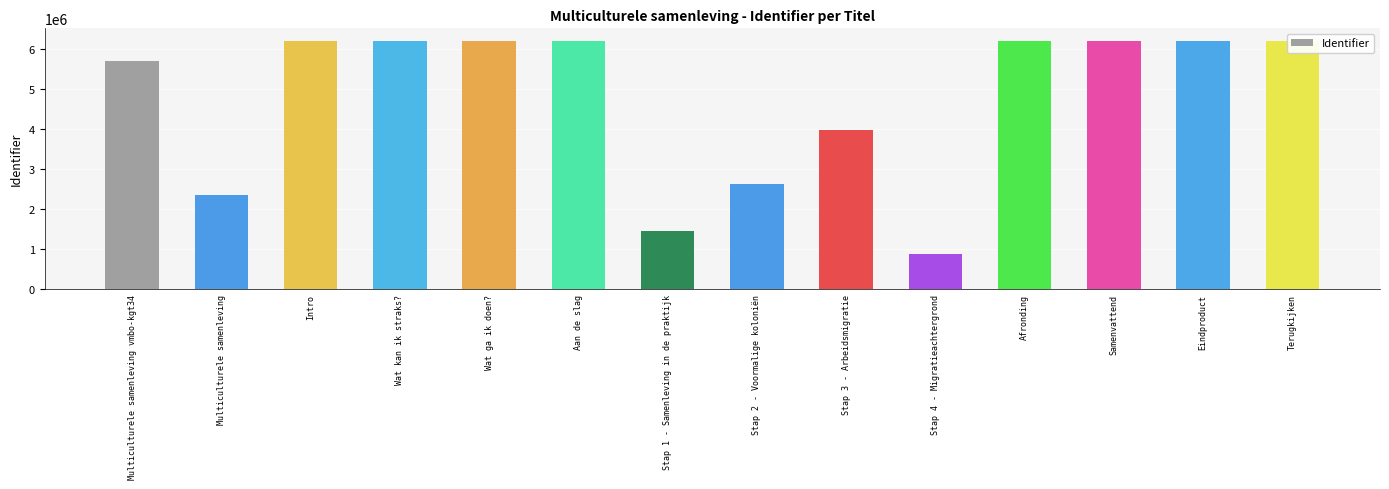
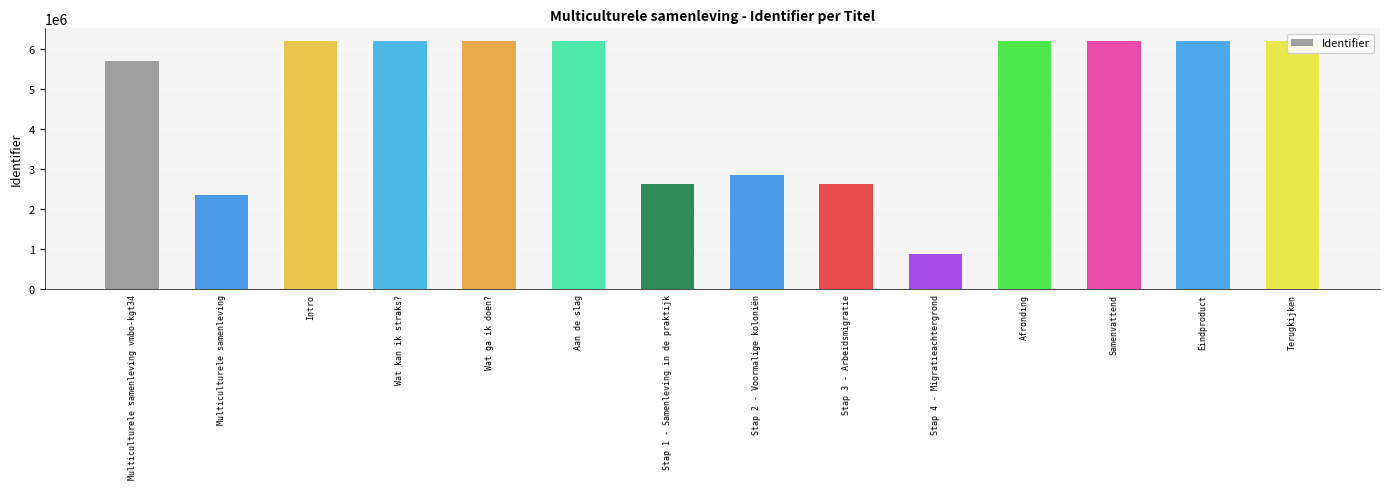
Stap 1 - Samenleving in de praktijk: 1500000 -> 2600000
Stap 2 - Voormalige koloniën: 2600000 -> 2900000
Stap 3 - Arbeidsmigratie: 4000000 -> 2600000
